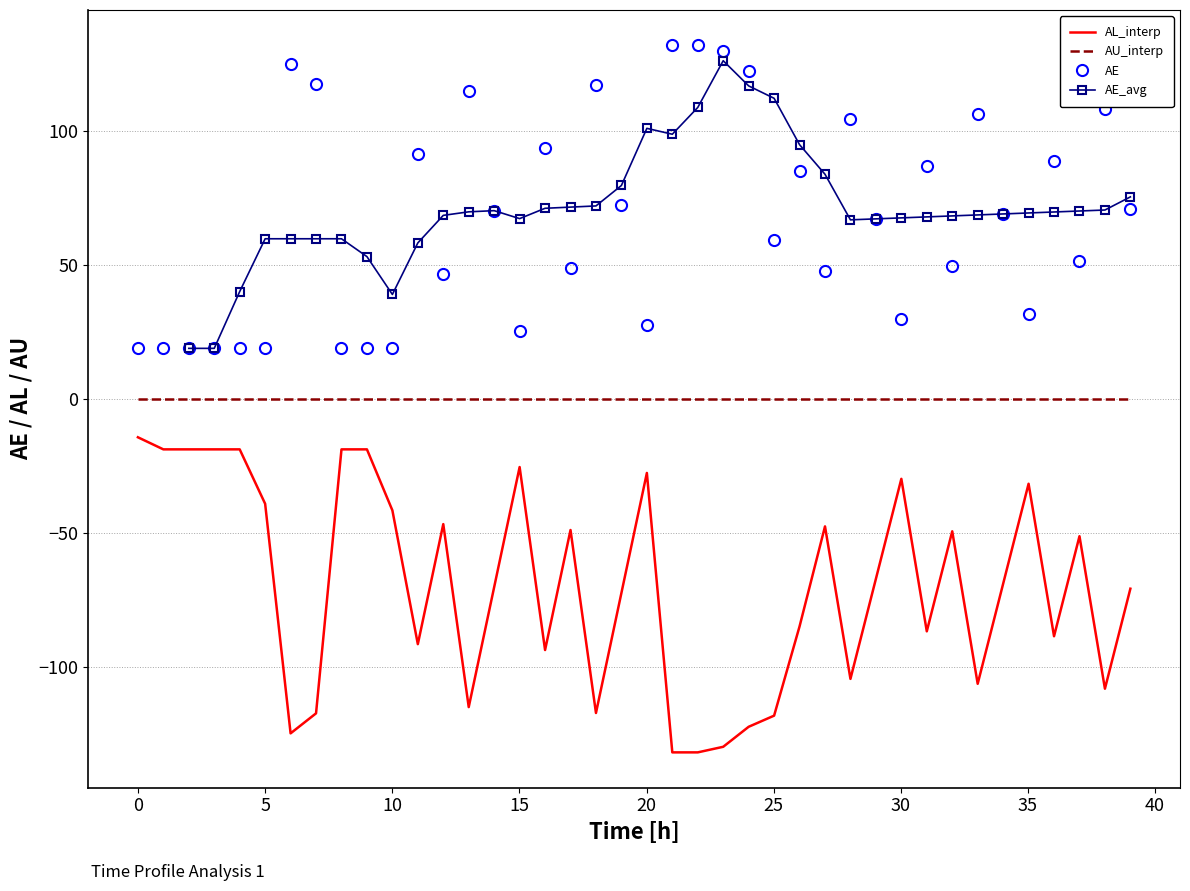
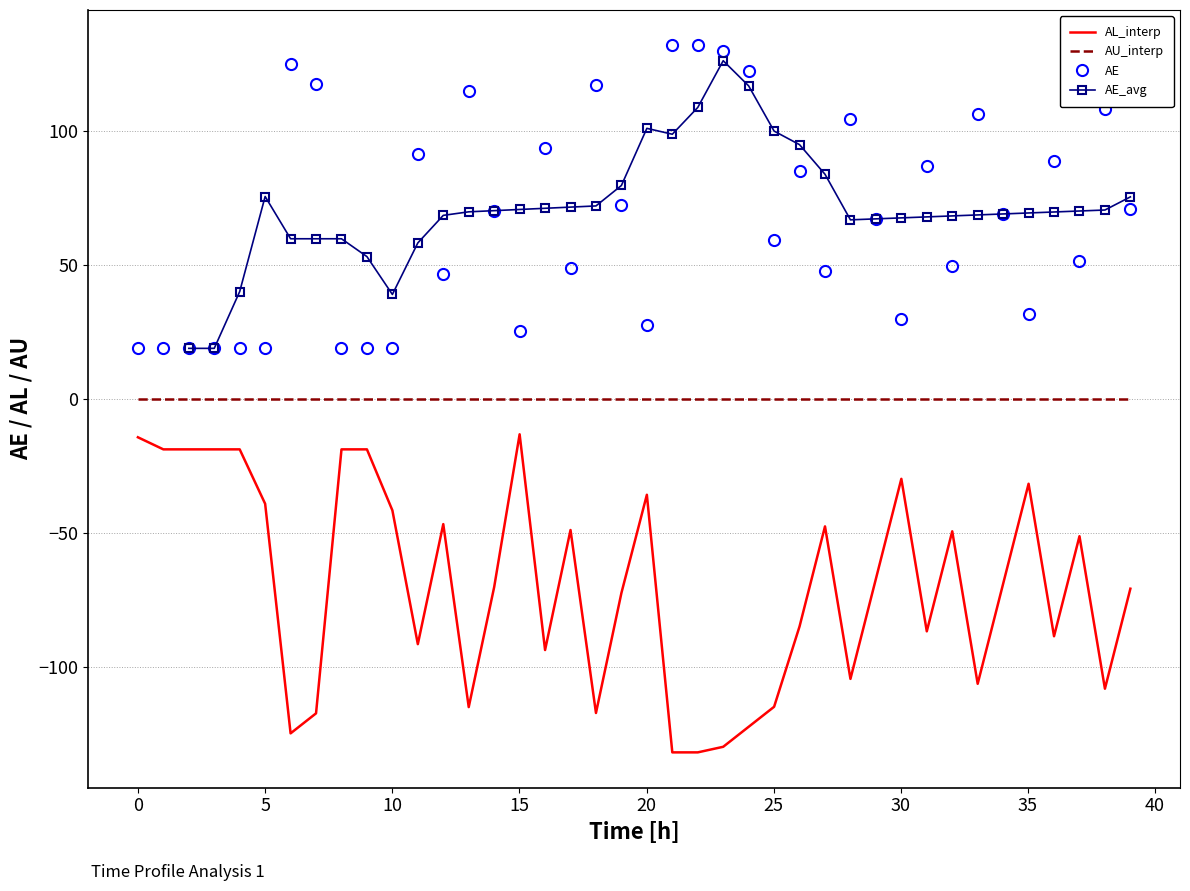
AE_avg, 5: 60 -> 76
AL_interp, 15: -25 -> -13
AE_avg, 15: 67 -> 71
AL_interp, 20: -28 -> -36
AL_interp, 25: -118 -> -115
AE_avg, 25: 112 -> 100
